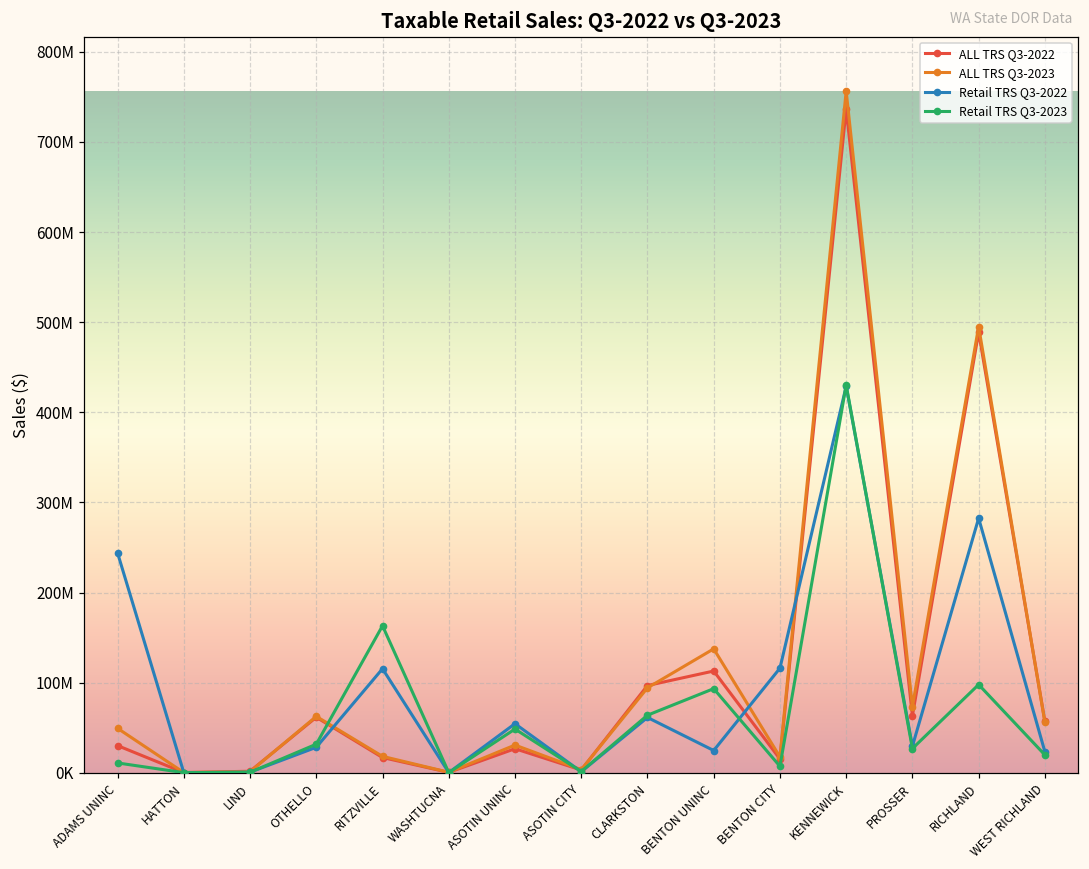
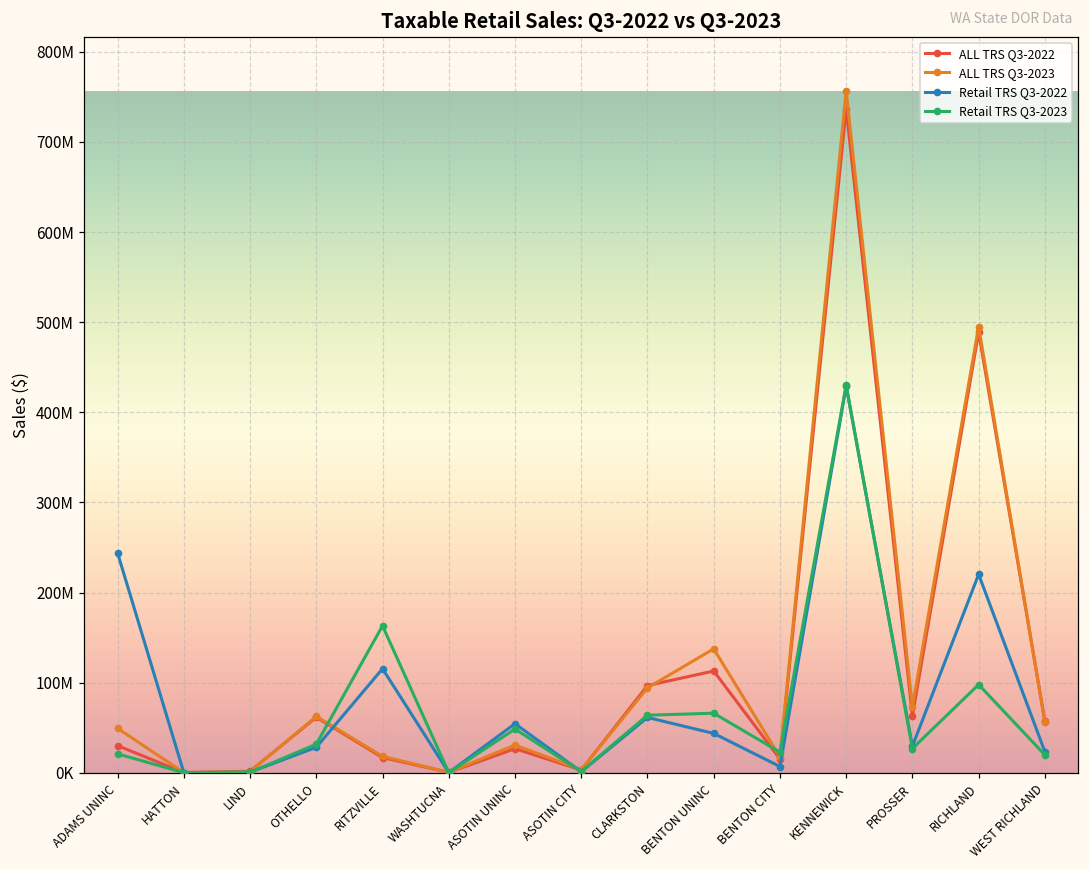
Retail TRS Q3-2023, ADAMS UNINC: 10000000 -> 20000000
Retail TRS Q3-2022, BENTON UNINC: 20000000 -> 40000000
Retail TRS Q3-2023, BENTON UNINC: 90000000 -> 70000000
Retail TRS Q3-2022, BENTON CITY: 120000000 -> 10000000
Retail TRS Q3-2023, BENTON CITY: 10000000 -> 20000000
Retail TRS Q3-2022, RICHLAND: 280000000 -> 220000000
